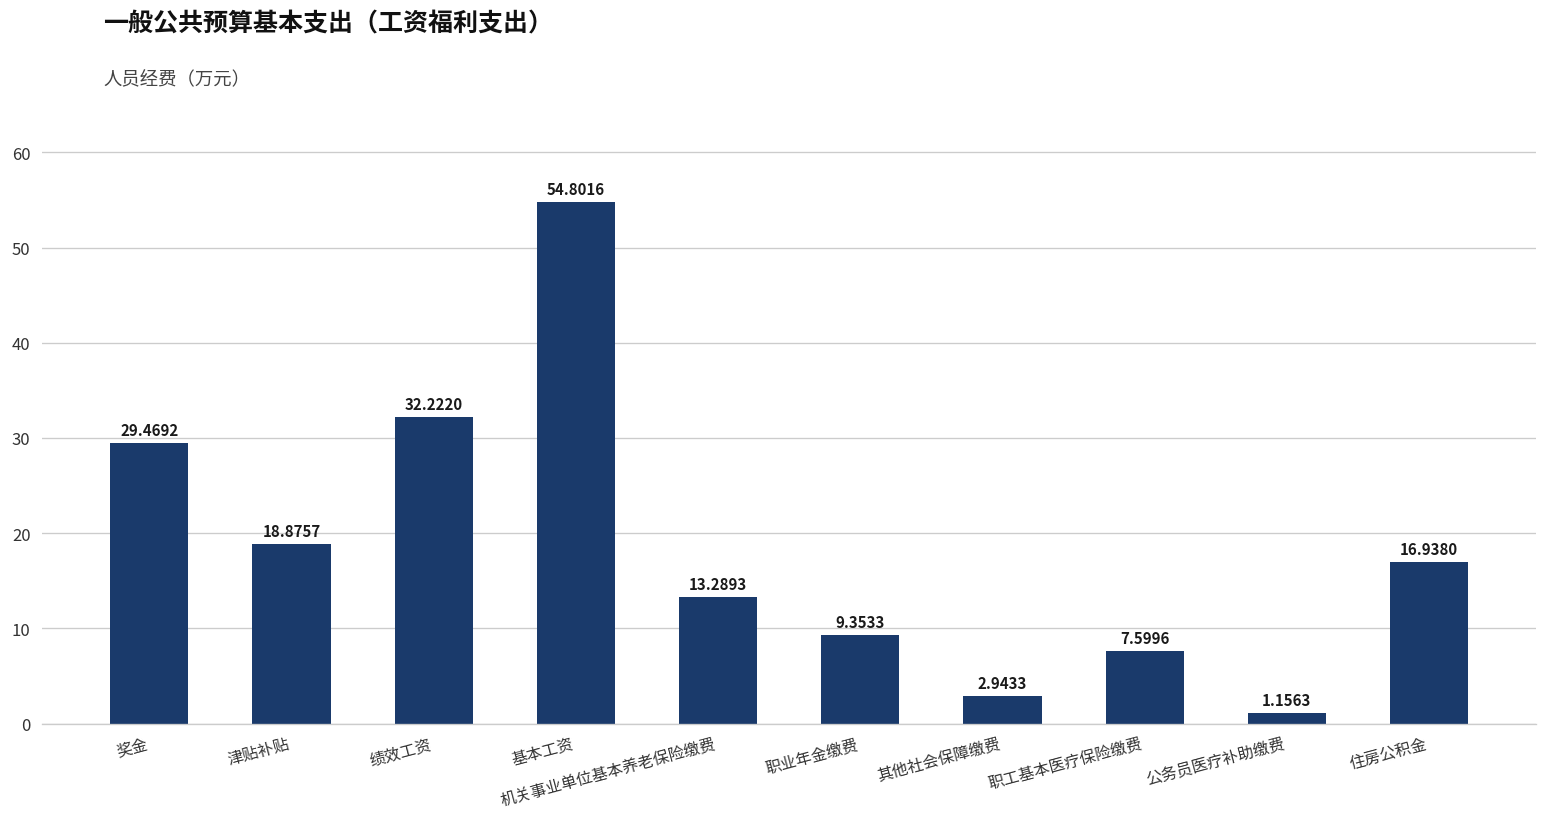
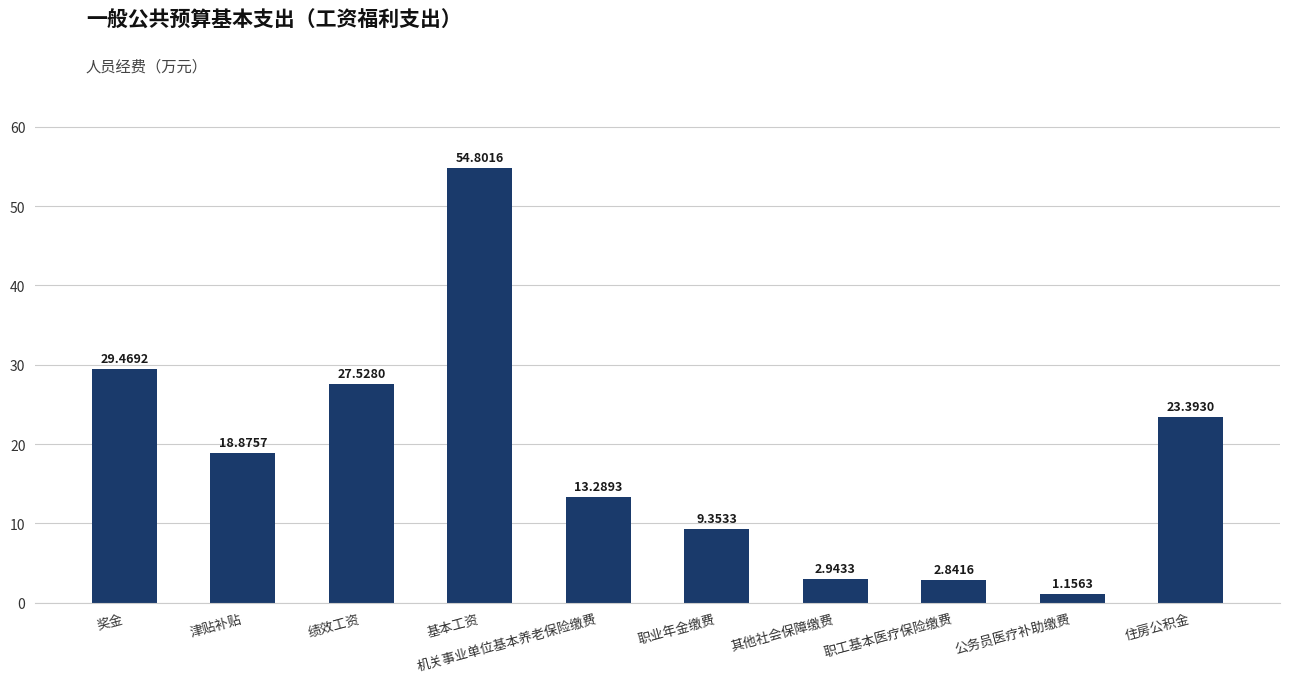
绩效工资: 32.2220 -> 27.5280
职工基本医疗保险缴费: 7.5996 -> 2.8416
住房公积金: 16.9380 -> 23.3930
